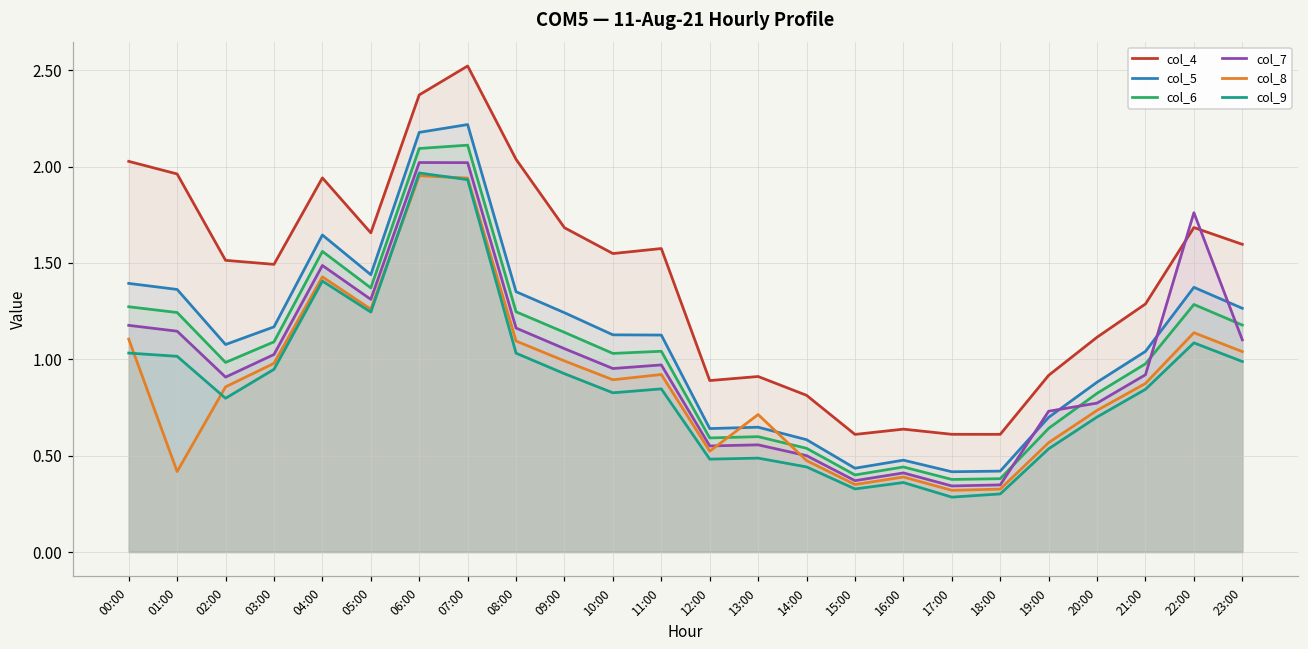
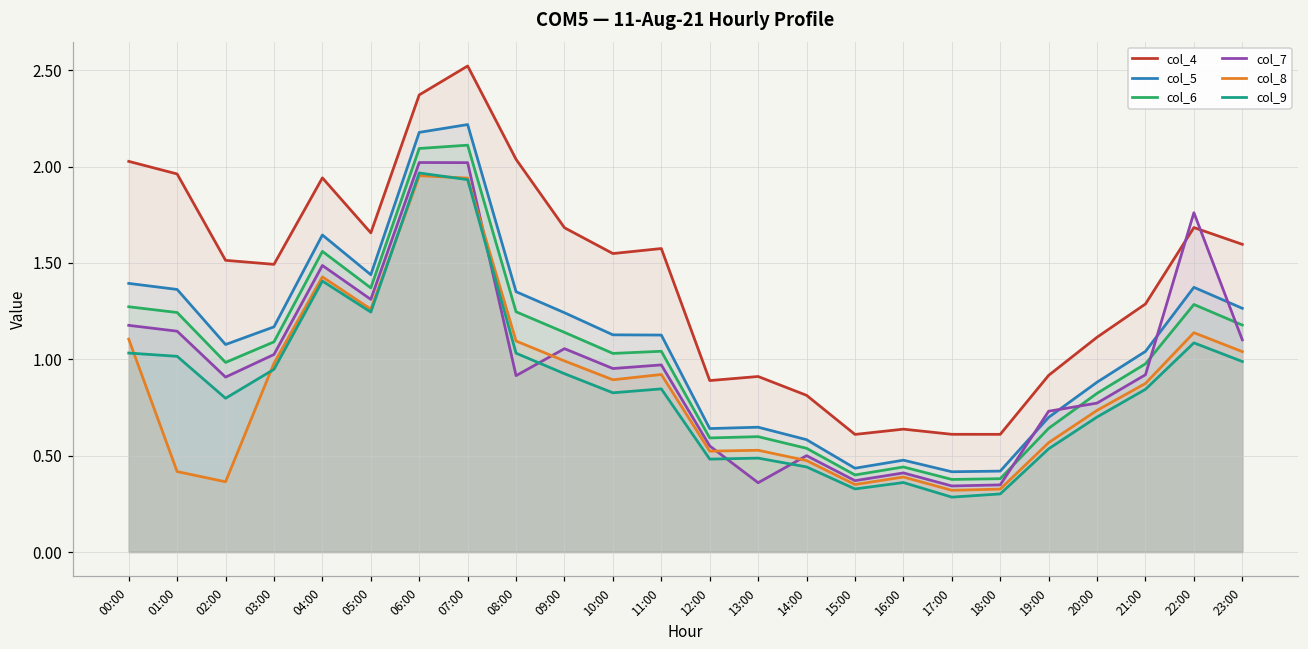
col_8, 02:00: 0.86 -> 0.36
col_7, 08:00: 1.16 -> 0.92
col_7, 13:00: 0.56 -> 0.36
col_8, 13:00: 0.71 -> 0.53
